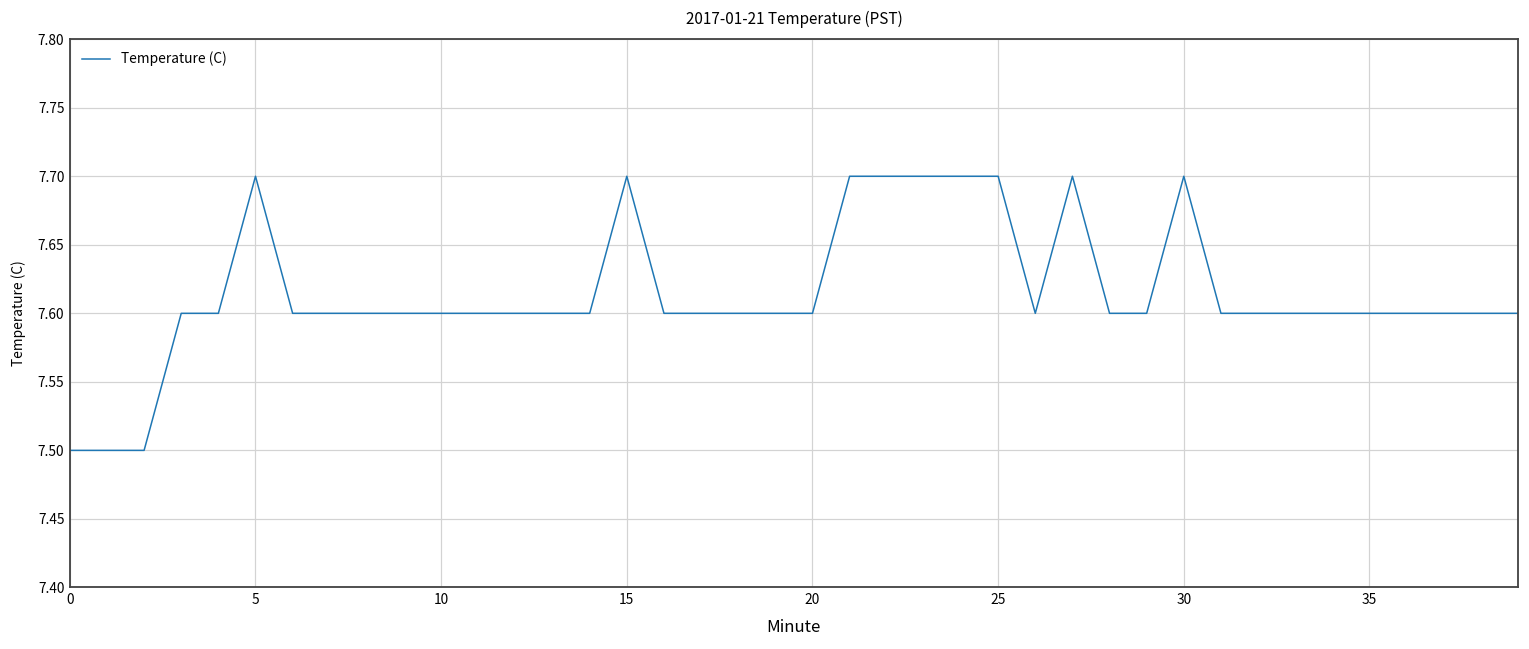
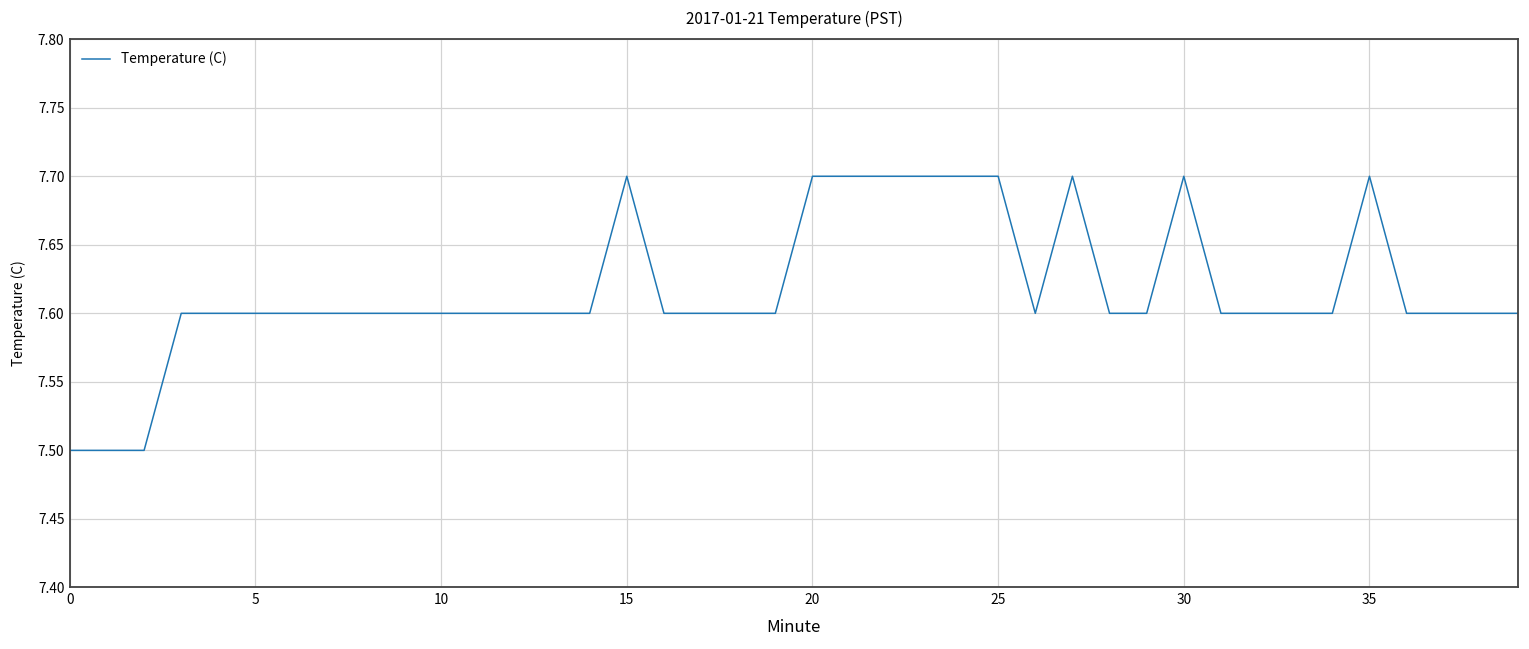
5: 7.7 -> 7.6
20: 7.6 -> 7.7
35: 7.6 -> 7.7
